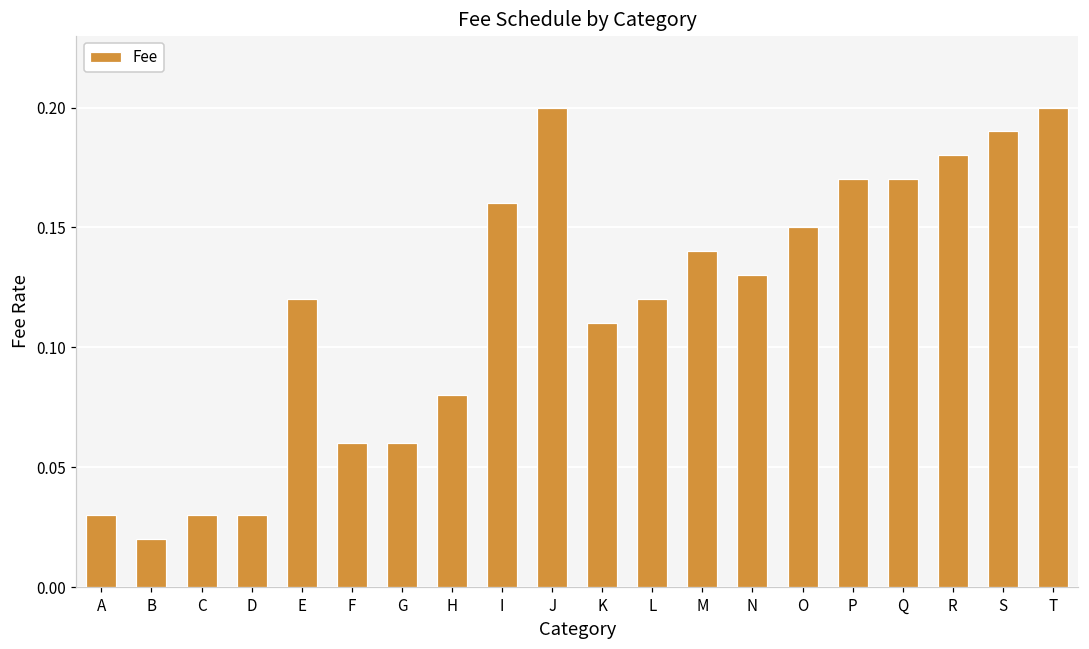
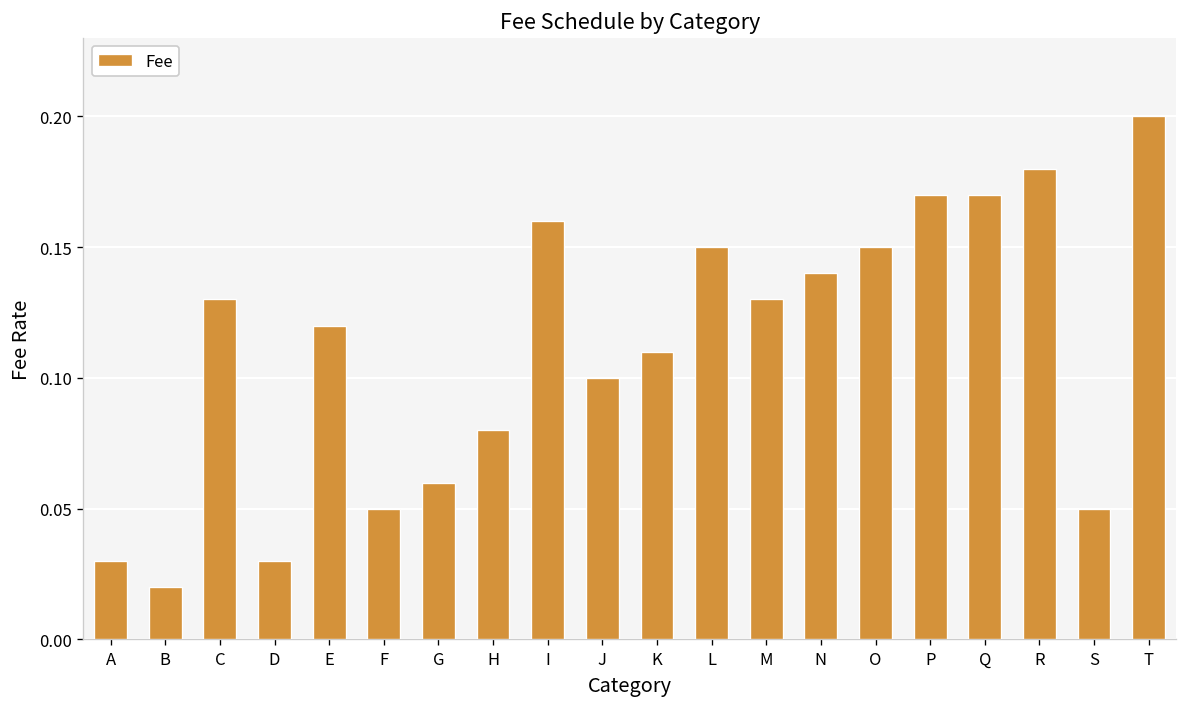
C: 0.03 -> 0.13
F: 0.06 -> 0.05
J: 0.2 -> 0.1
L: 0.12 -> 0.15
M: 0.14 -> 0.13
N: 0.13 -> 0.14
S: 0.19 -> 0.05
